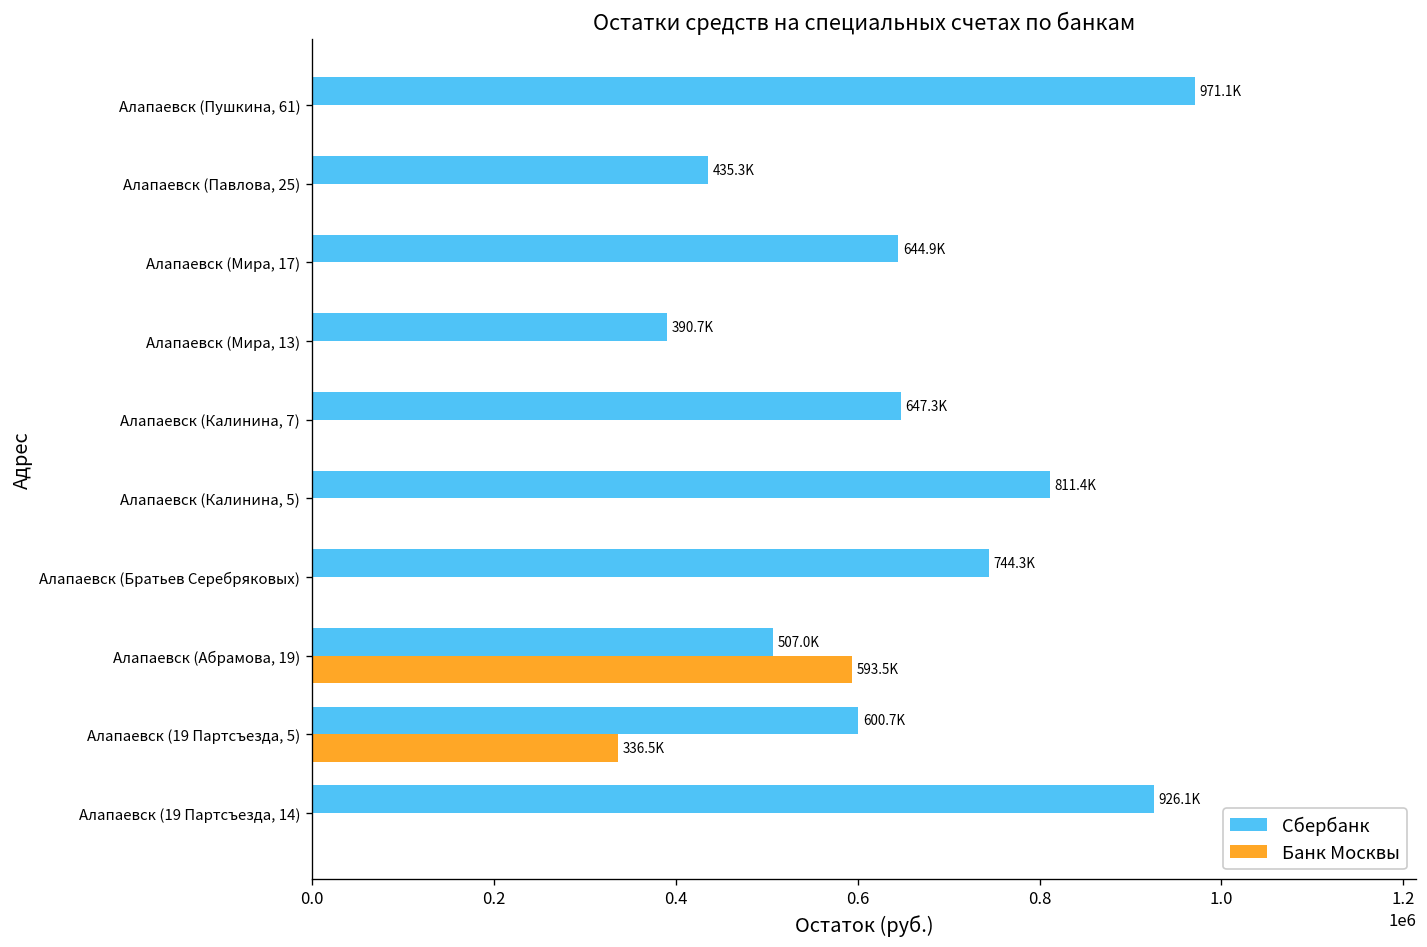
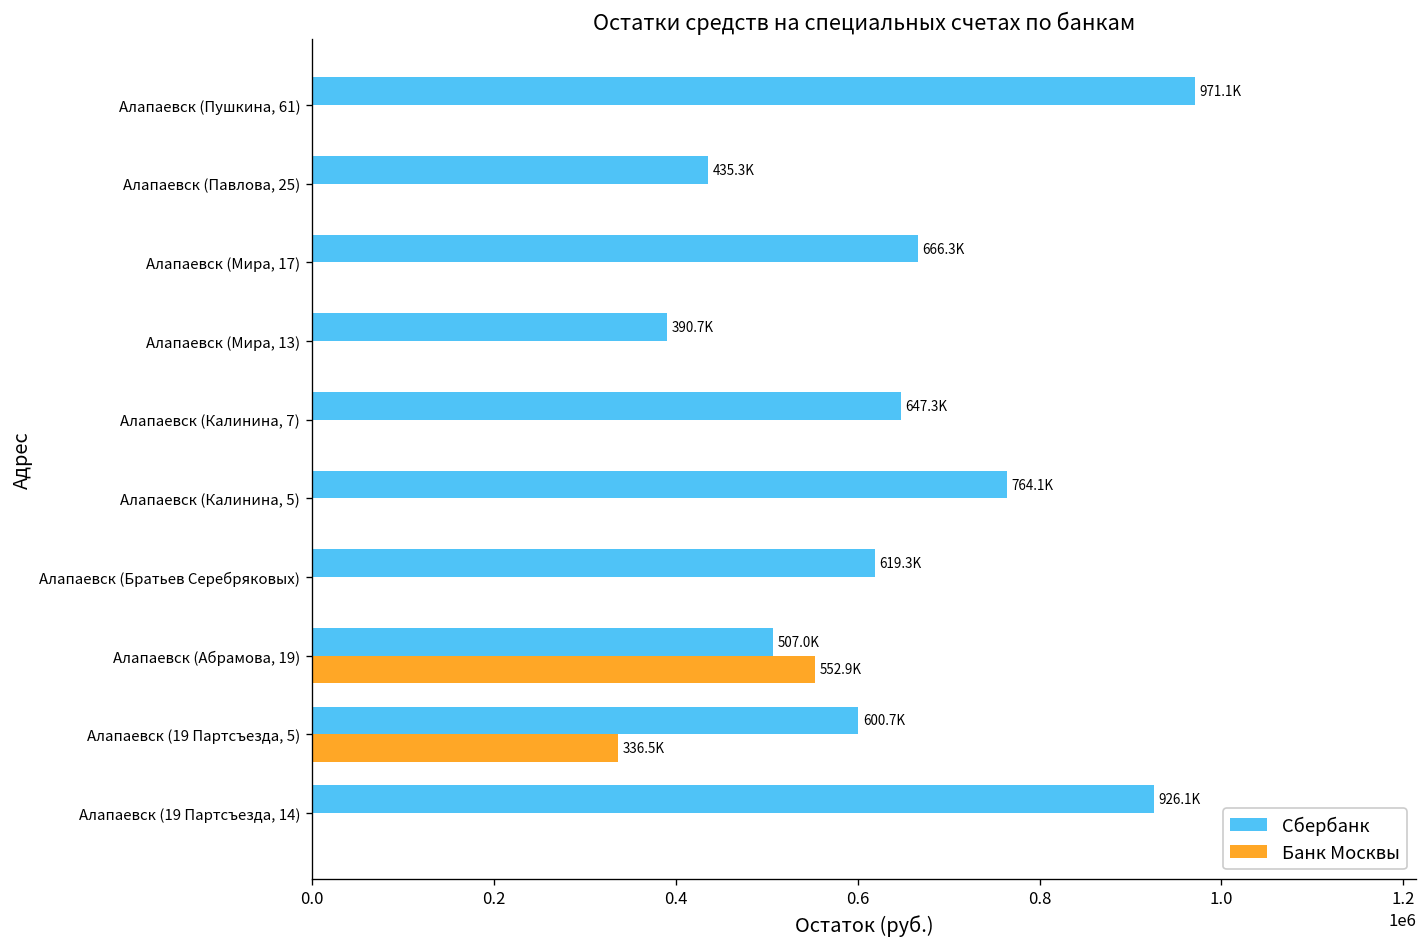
Сбербанк, Алапаевск (Мира, 17): 644.9K -> 666.3K
Сбербанк, Алапаевск (Калинина, 5): 811.4K -> 764.1K
Сбербанк, Алапаевск (Братьев Серебряковых): 744.3K -> 619.3K
Банк Москвы, Алапаевск (Абрамова, 19): 593.5K -> 552.9K
